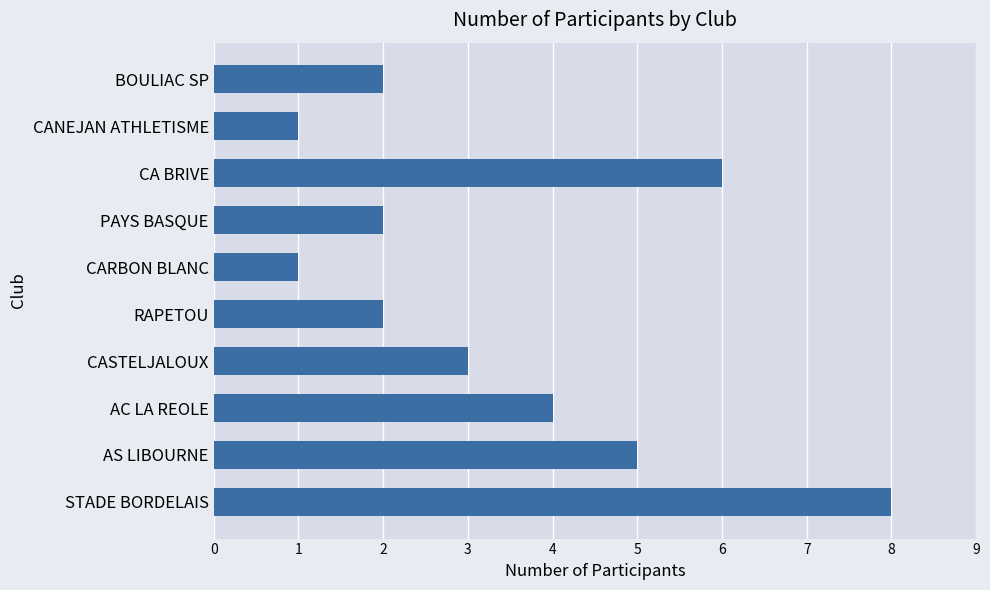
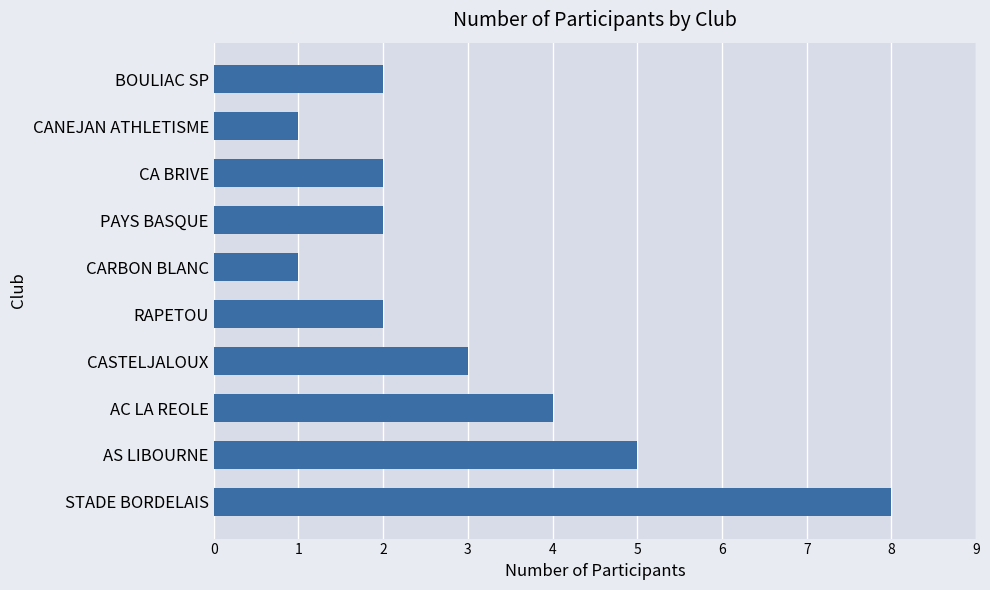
CA BRIVE: 6 -> 2
